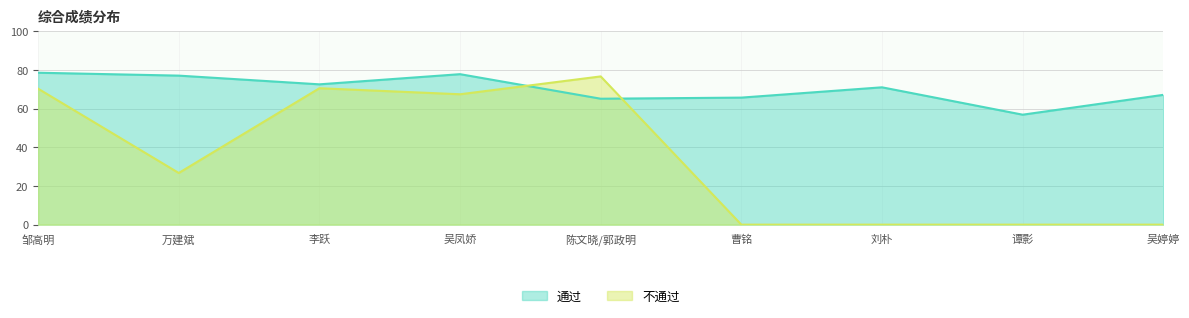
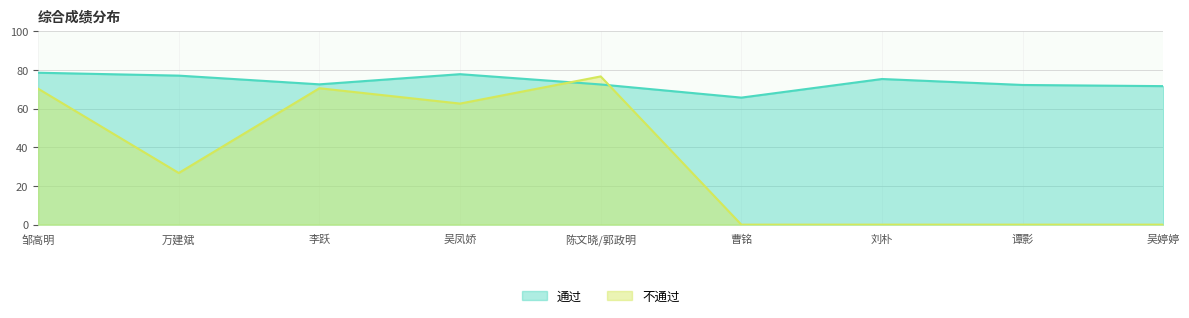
不通过, 吴凤娇: 68 -> 63
通过, 陈文晓/郭政明: 65 -> 73
通过, 刘朴: 71 -> 75
通过, 谭影: 57 -> 72
通过, 吴婷婷: 67 -> 72
